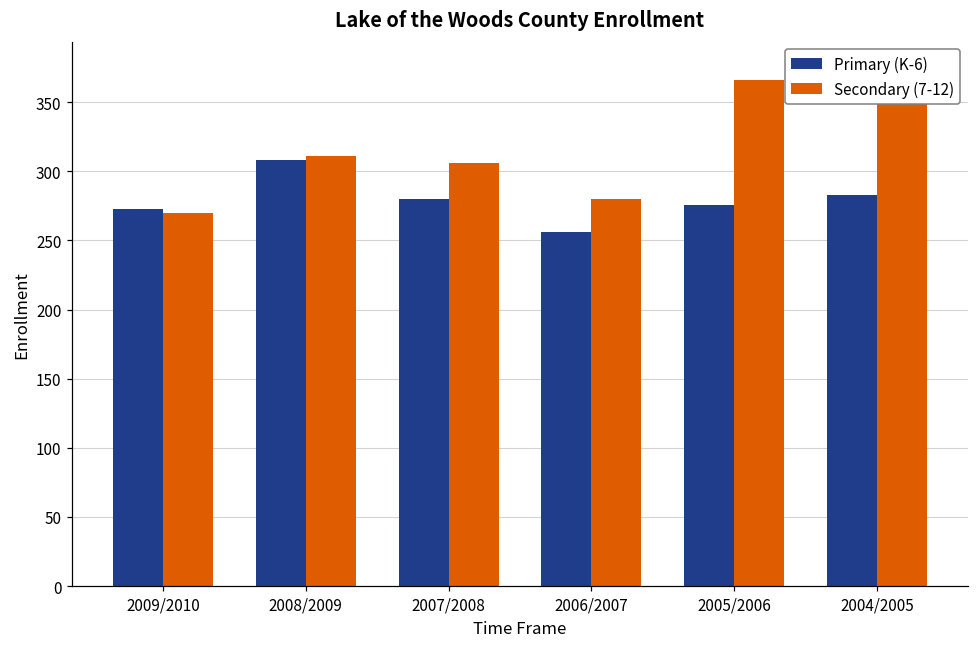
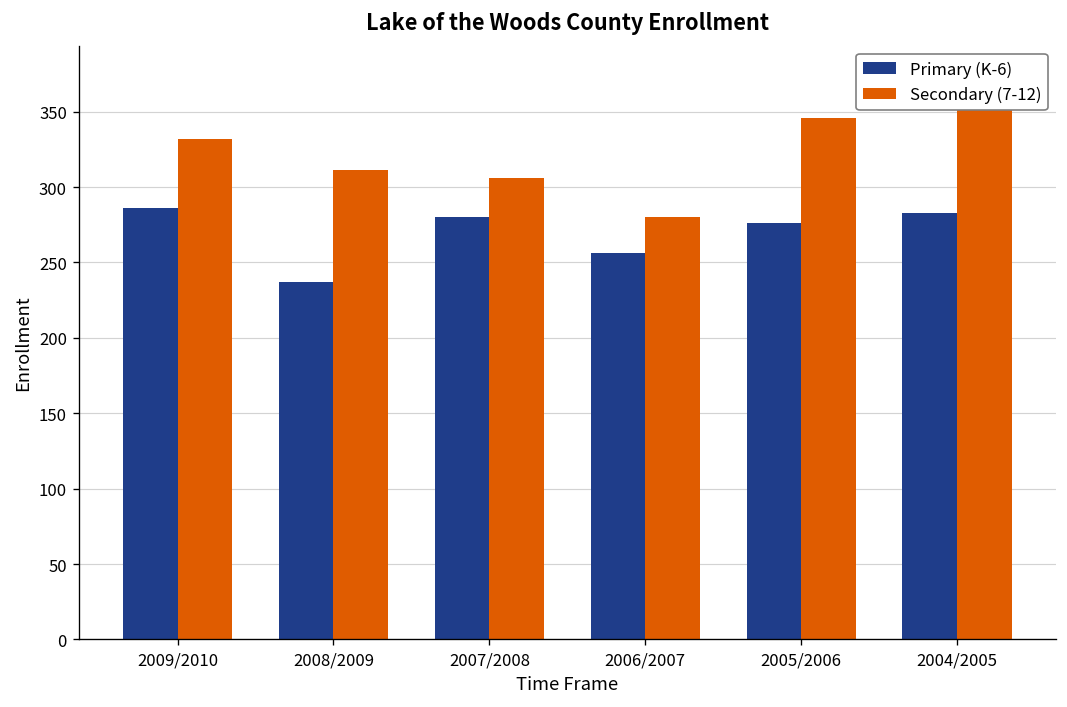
Primary (K-6), 2009/2010: 273 -> 286
Secondary (7-12), 2009/2010: 270 -> 332
Primary (K-6), 2008/2009: 308 -> 237
Secondary (7-12), 2005/2006: 366 -> 346
